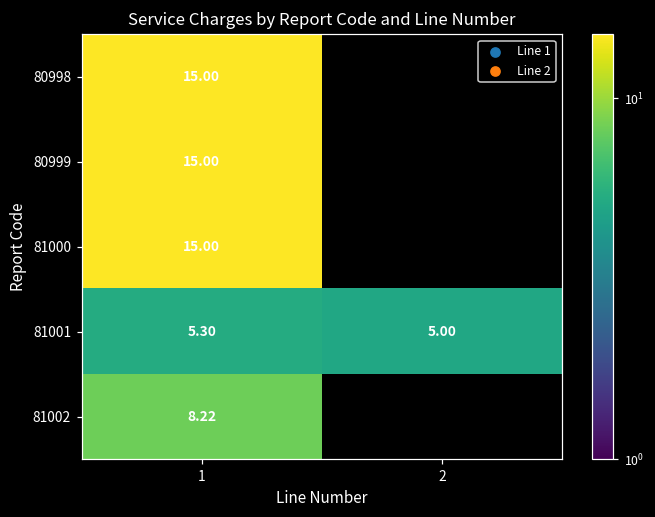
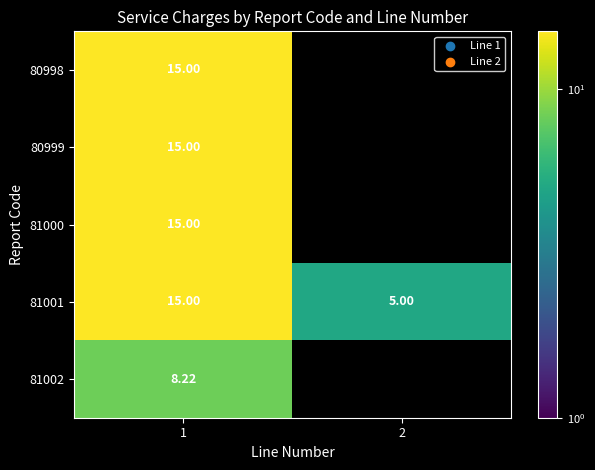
81001, 1: 5.30 -> 15.00
